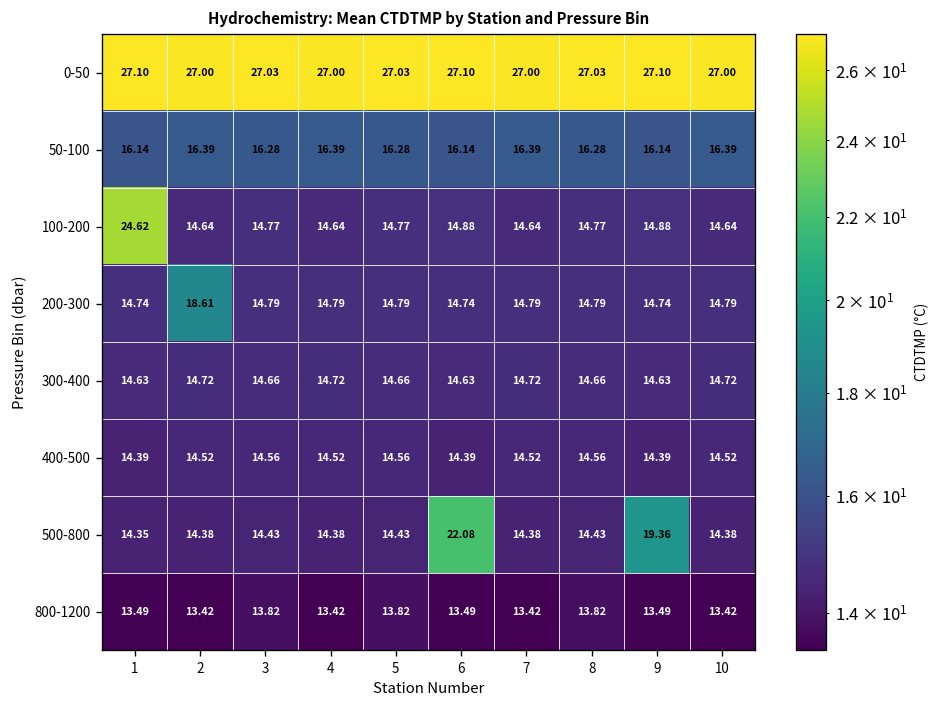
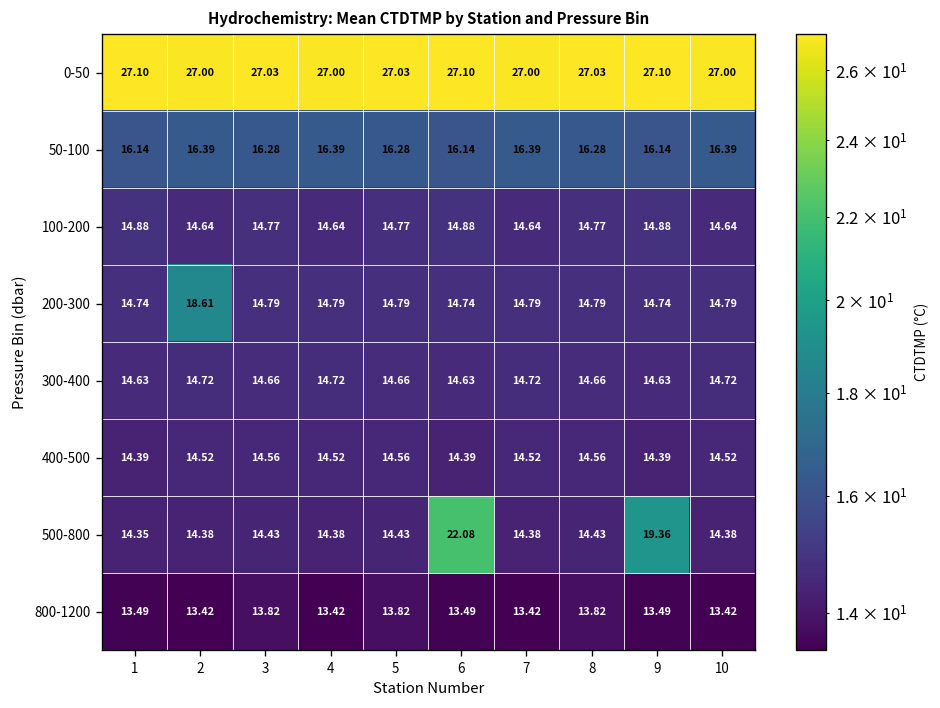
100-200, 1: 24.62 -> 14.88
